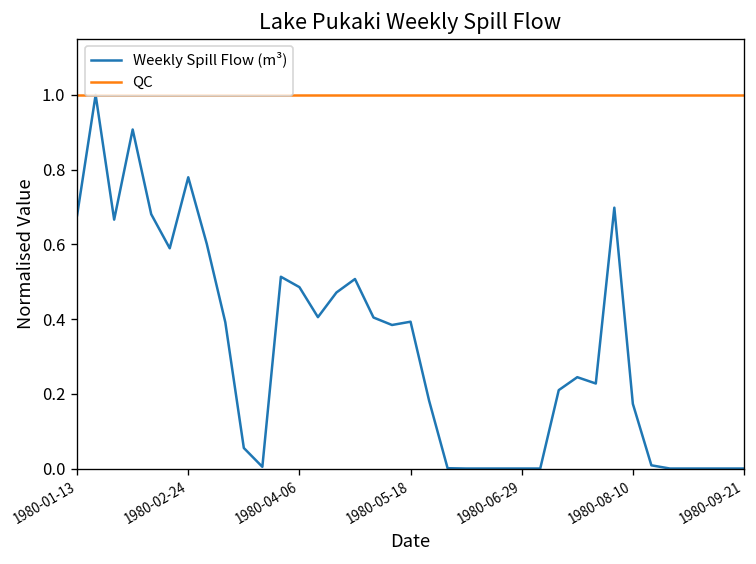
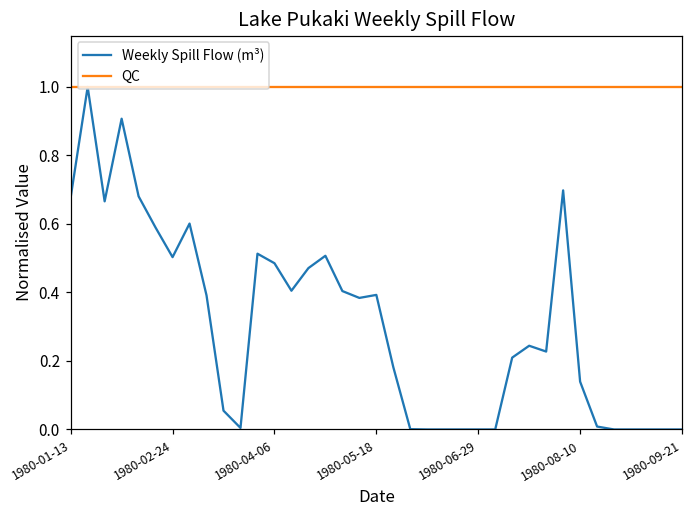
Weekly Spill Flow (m³), 1980-02-24: 0.78 -> 0.50
Weekly Spill Flow (m³), 1980-08-10: 0.17 -> 0.14
